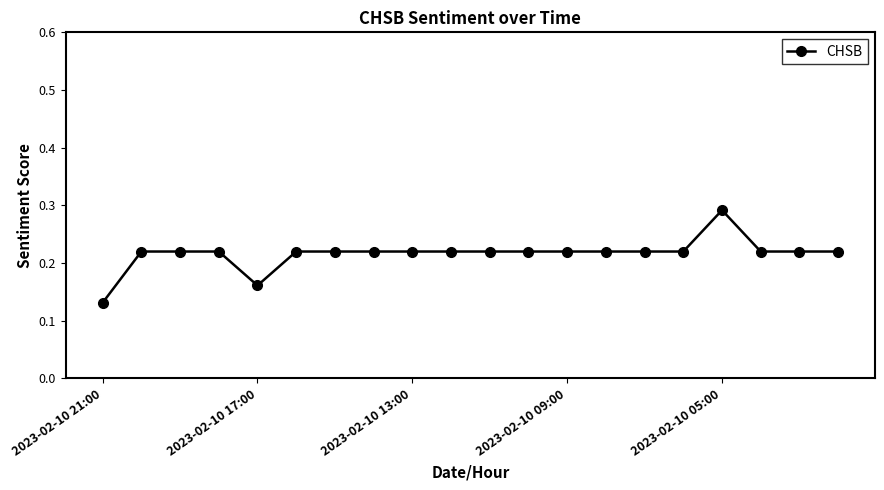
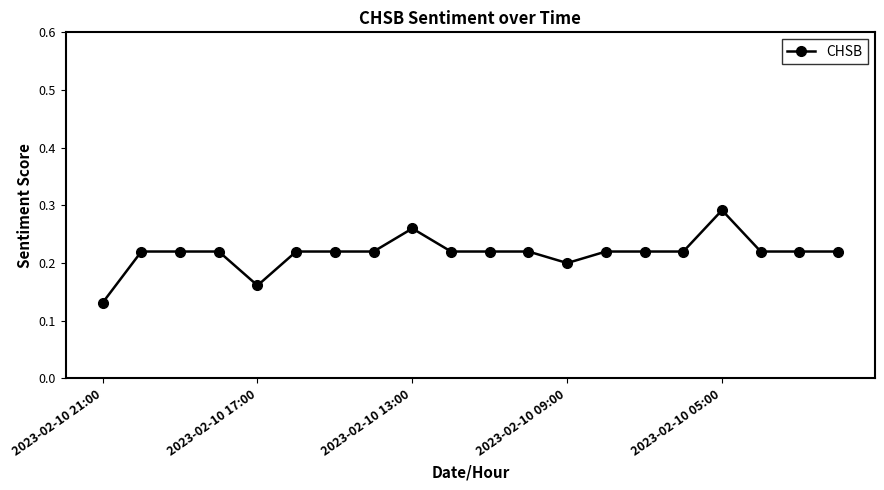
2023-02-10 13:00: 0.22 -> 0.26
2023-02-10 09:00: 0.22 -> 0.20
